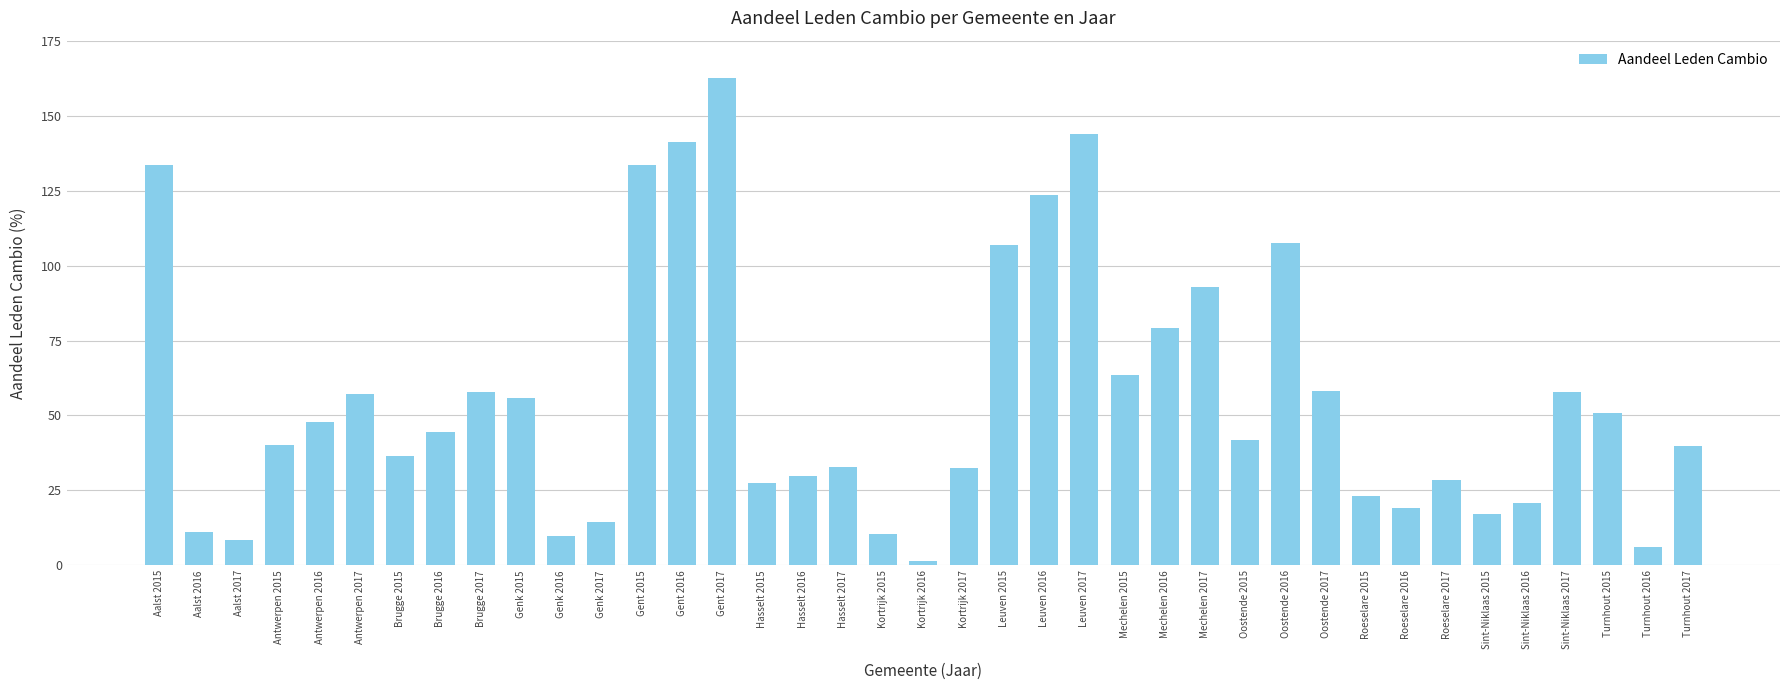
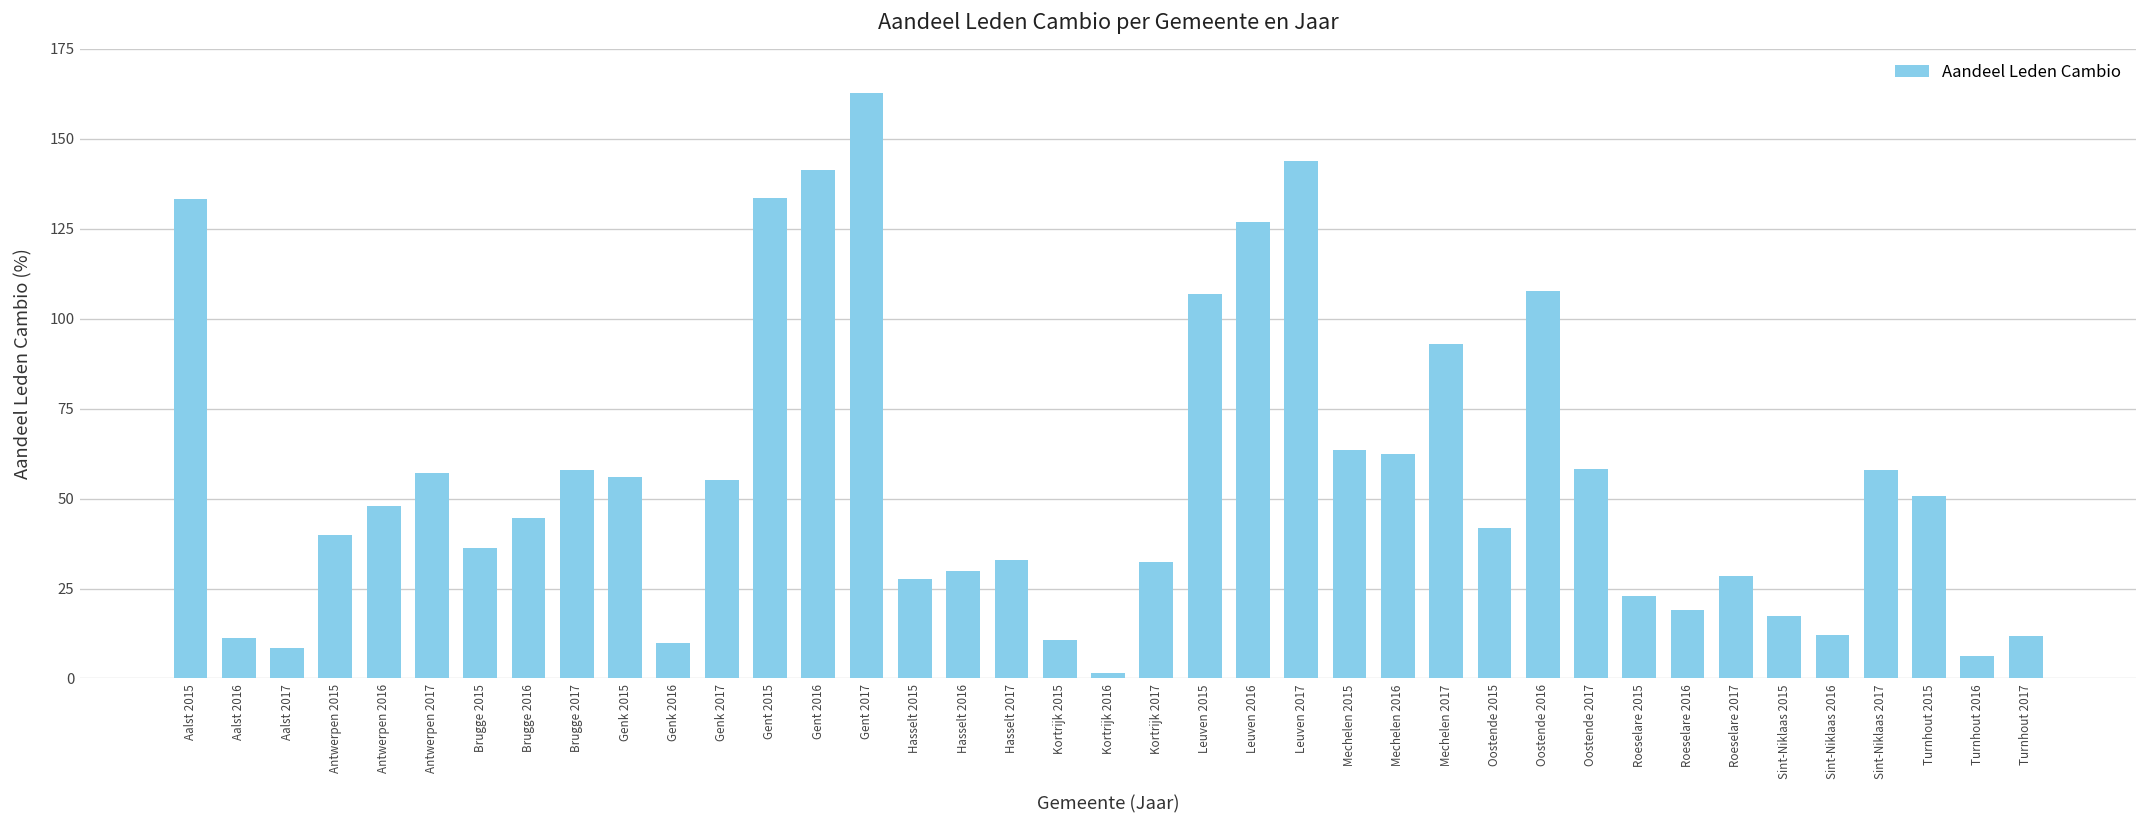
Genk 2017: 14 -> 55
Leuven 2016: 124 -> 127
Mechelen 2016: 79 -> 62
Sint-Niklaas 2016: 21 -> 12
Turnhout 2017: 40 -> 12
